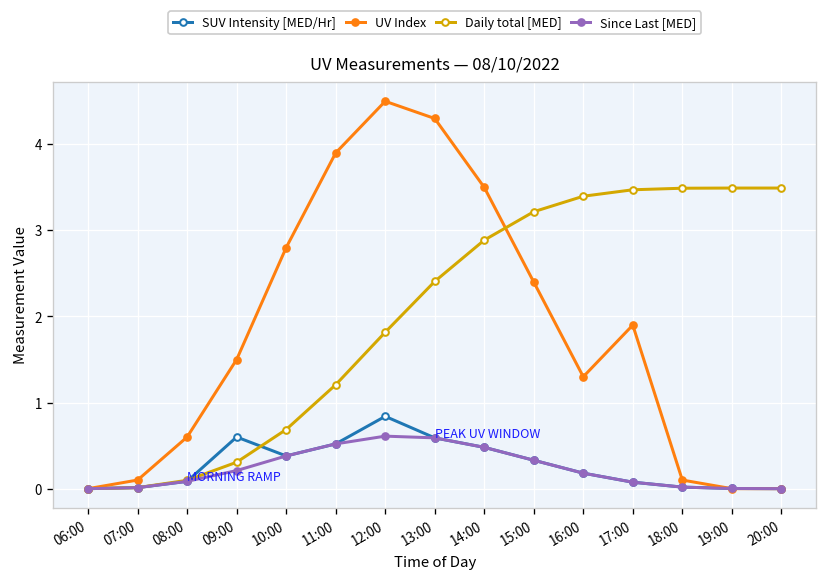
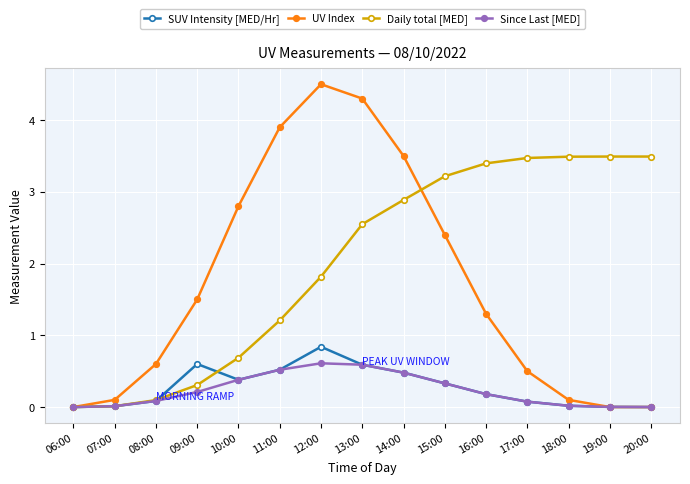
Daily total [MED], 13:00: 2.4 -> 2.5
UV Index, 17:00: 1.9 -> 0.5
